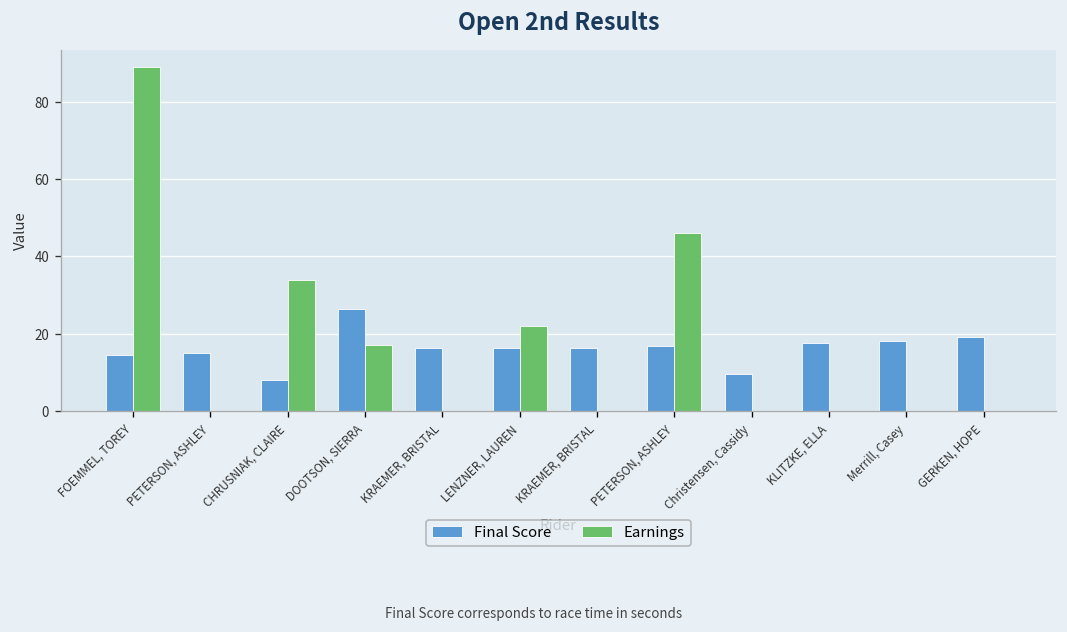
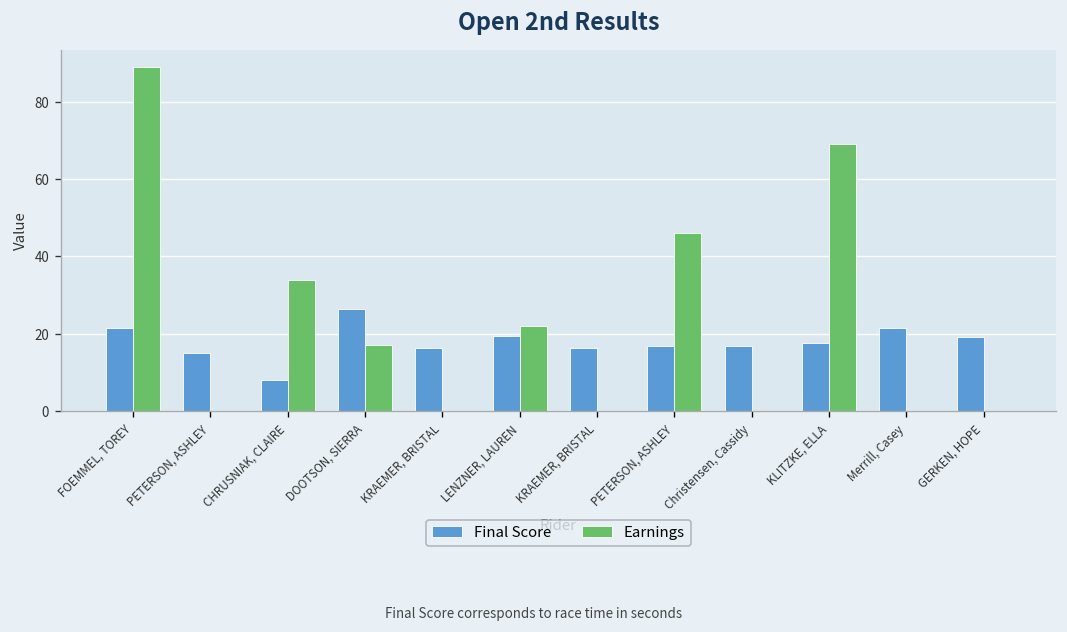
Final Score, FOEMMEL, TOREY: 15 -> 22
Final Score, LENZNER, LAUREN: 16 -> 19
Final Score, Christensen, Cassidy: 10 -> 17
Earnings, KLITZKE, ELLA: 0 -> 69
Final Score, Merrill, Casey: 18 -> 21
